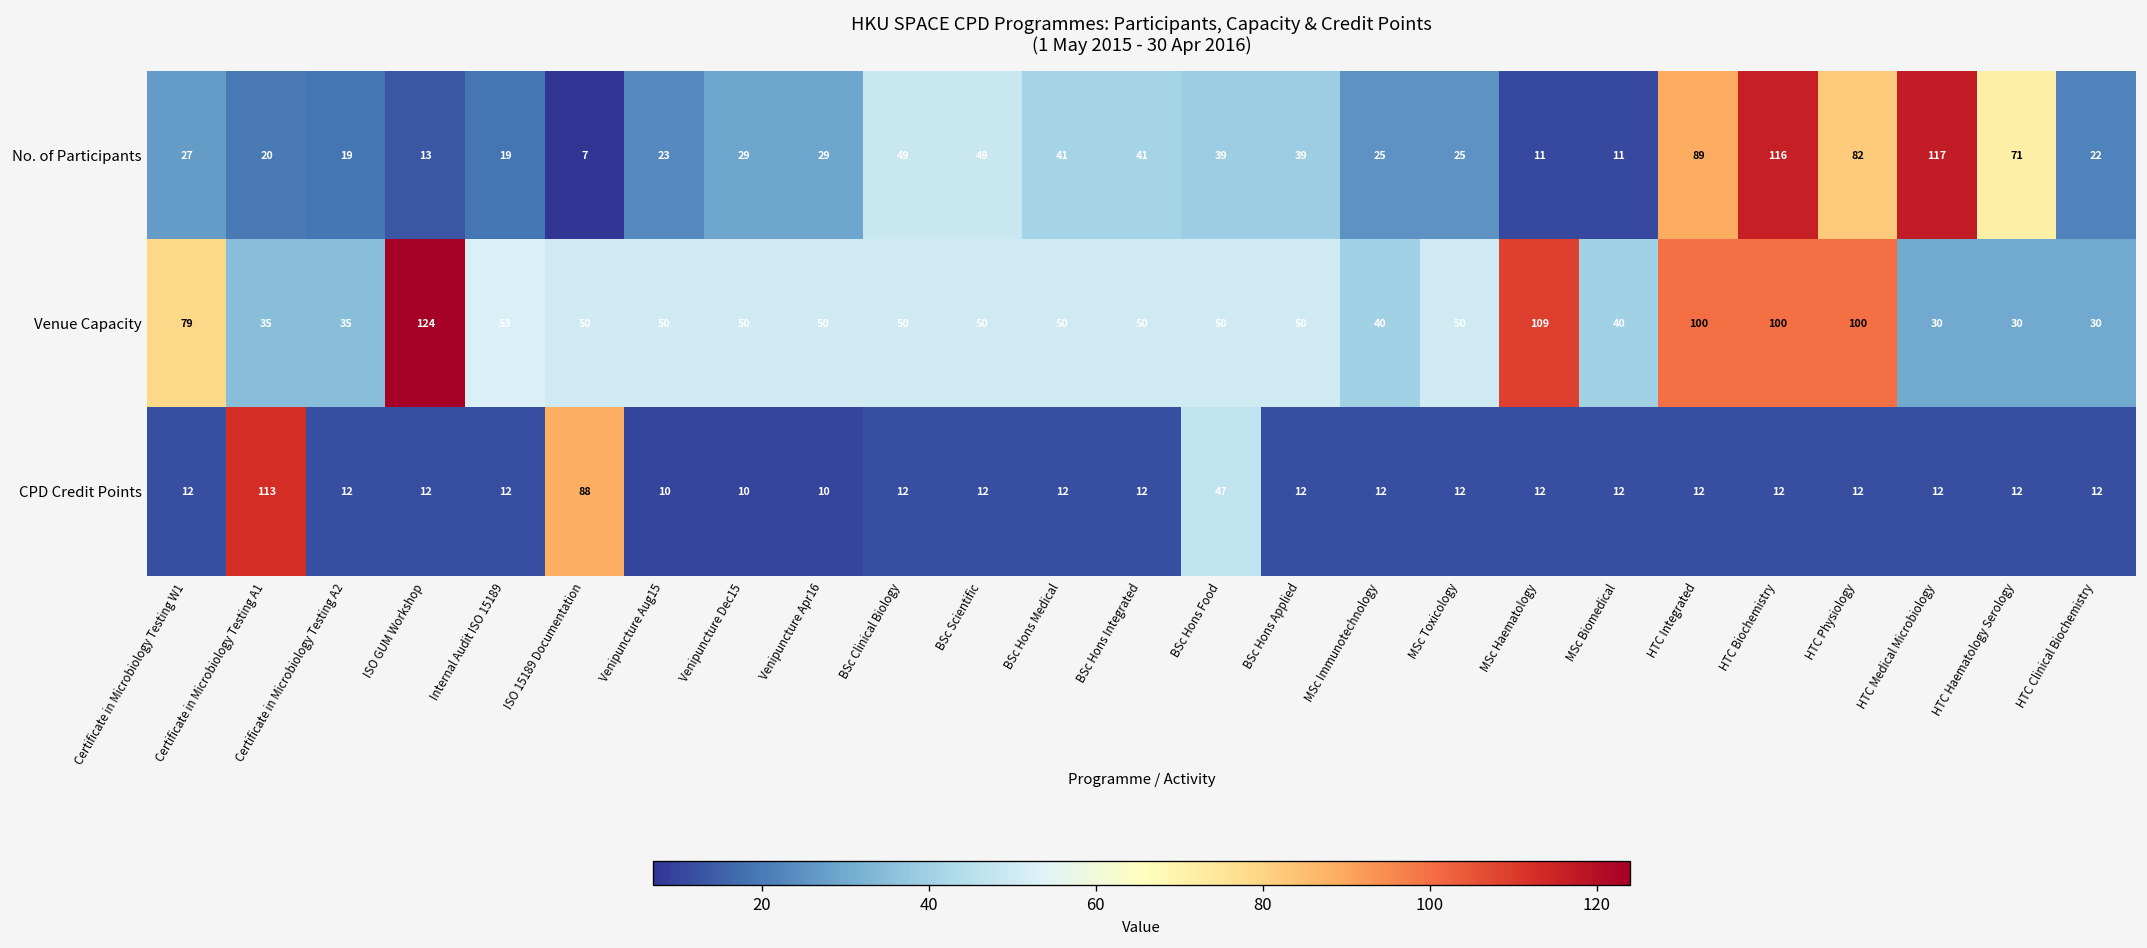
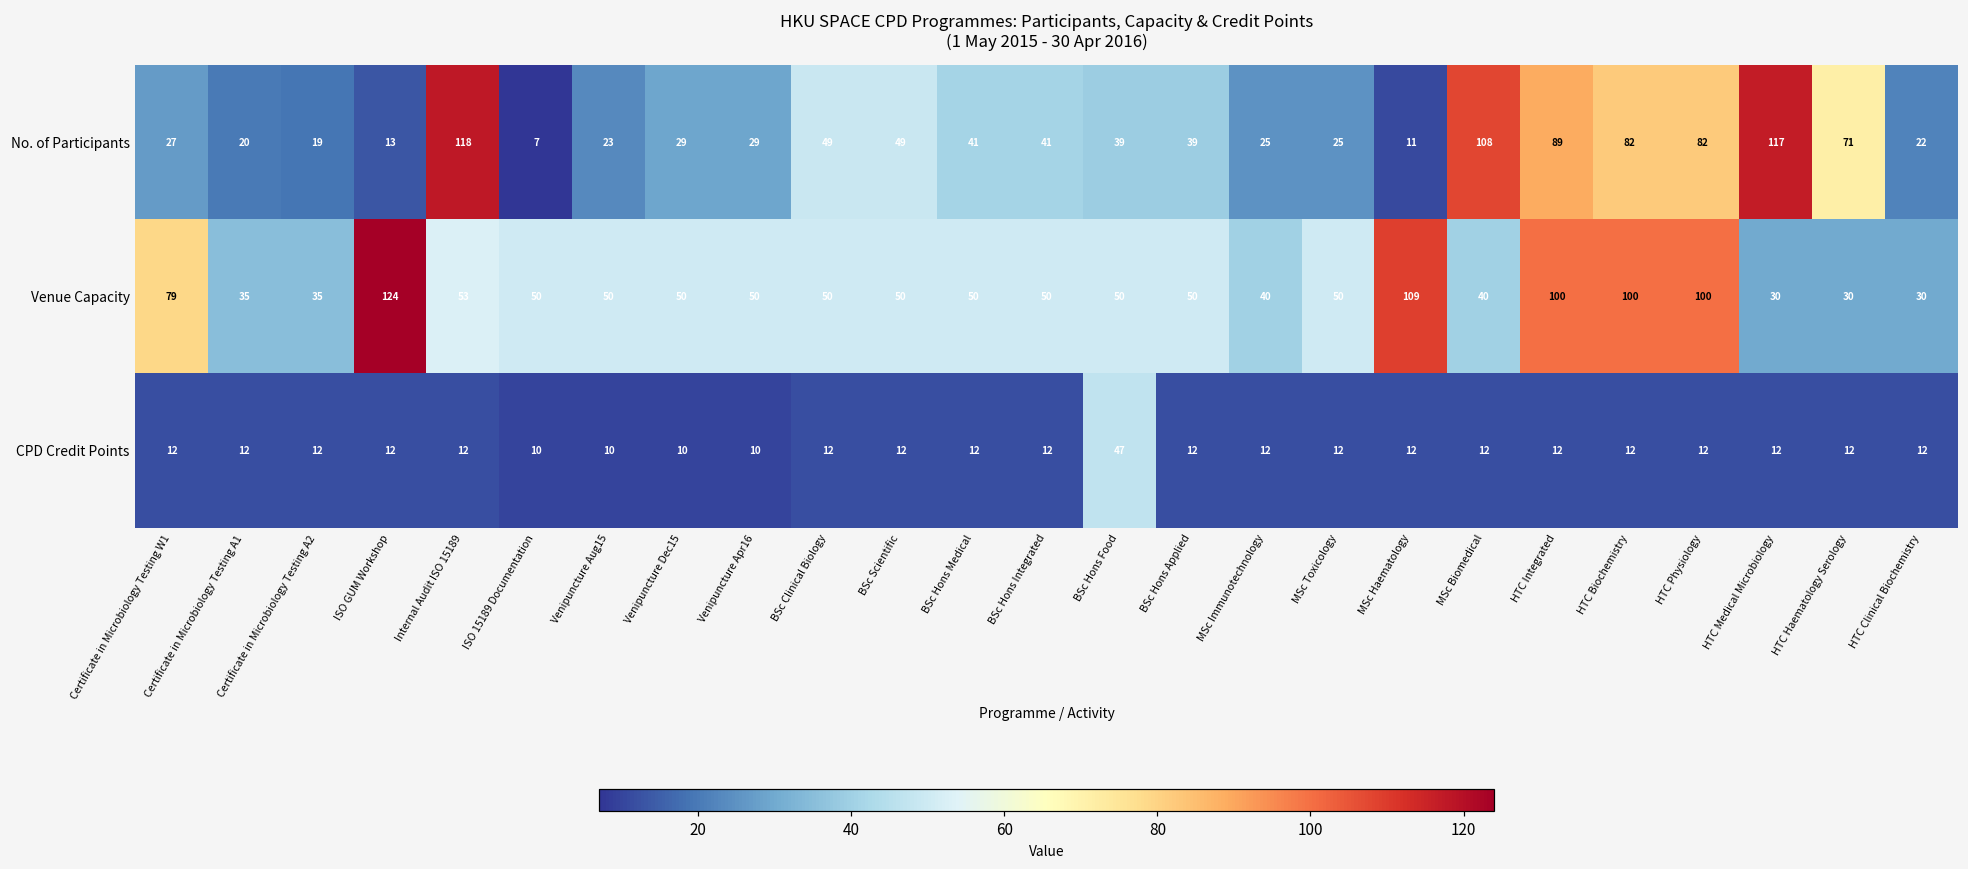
No. of Participants, Internal Audit ISO 15189: 19 -> 118
No. of Participants, MSc Biomedical: 11 -> 108
No. of Participants, HTC Biochemistry: 116 -> 82
CPD Credit Points, Certificate in Microbiology Testing A1: 113 -> 12
CPD Credit Points, ISO 15189 Documentation: 88 -> 10
